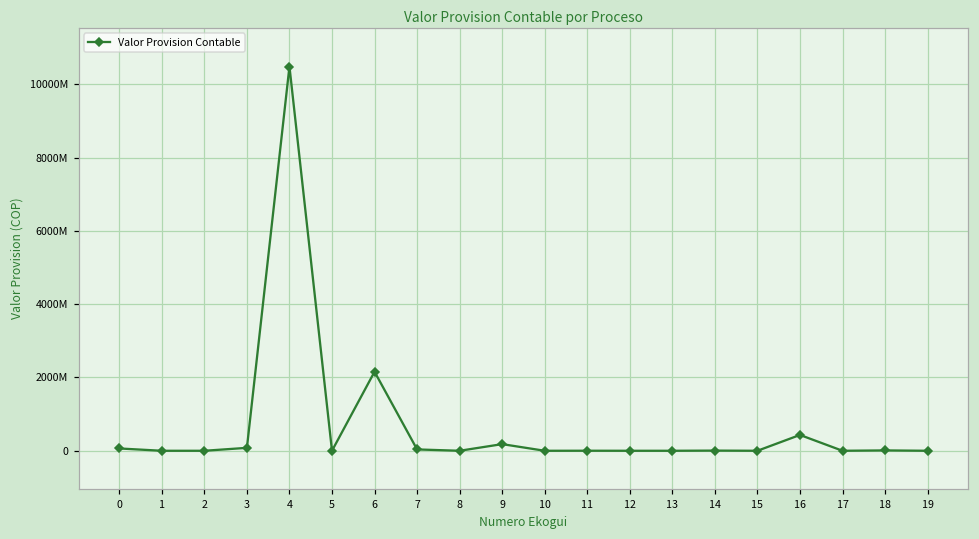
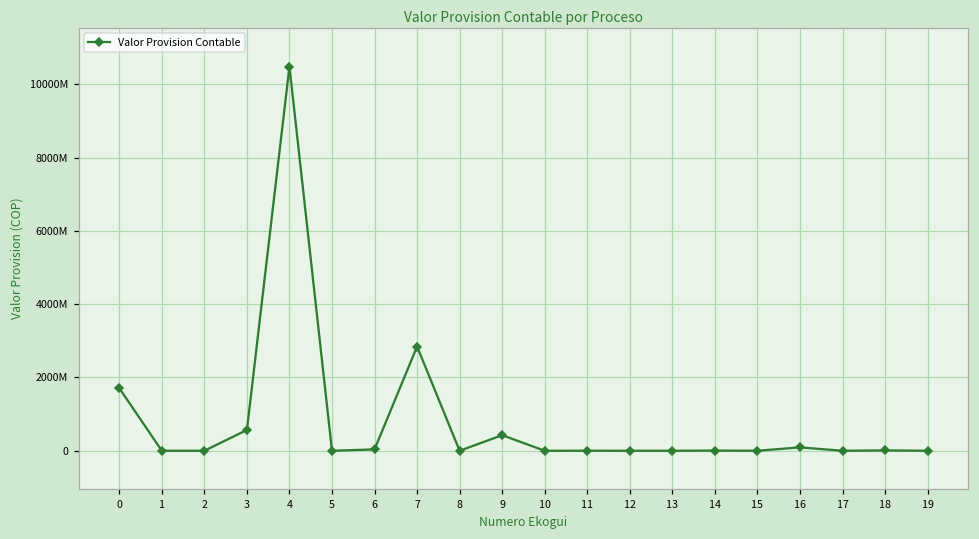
0: 100000000 -> 1700000000
3: 100000000 -> 600000000
6: 2200000000 -> 0
7: 0 -> 2800000000
9: 200000000 -> 400000000
16: 400000000 -> 100000000
